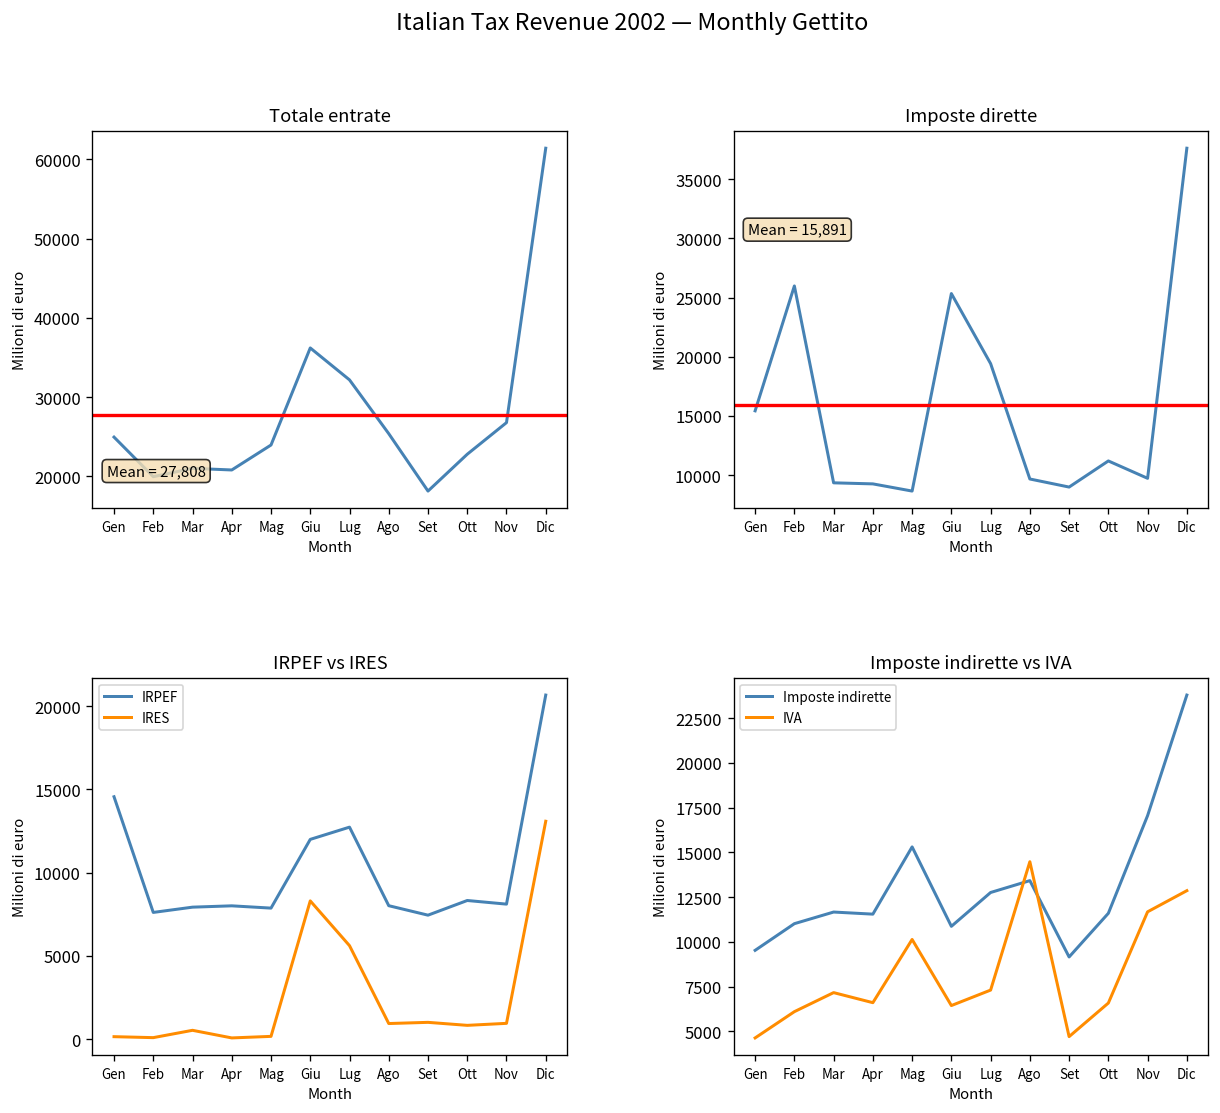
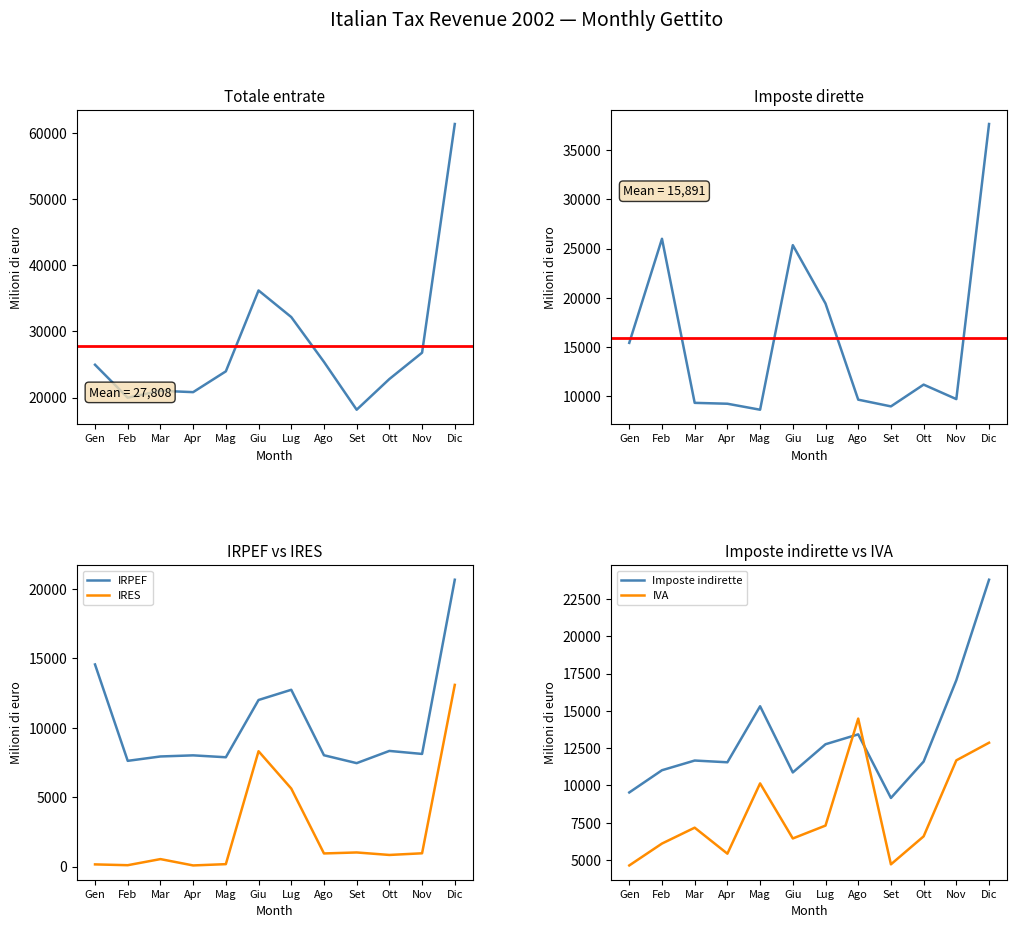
Imposte indirette vs IVA, IVA, Apr: 6600 -> 5400
